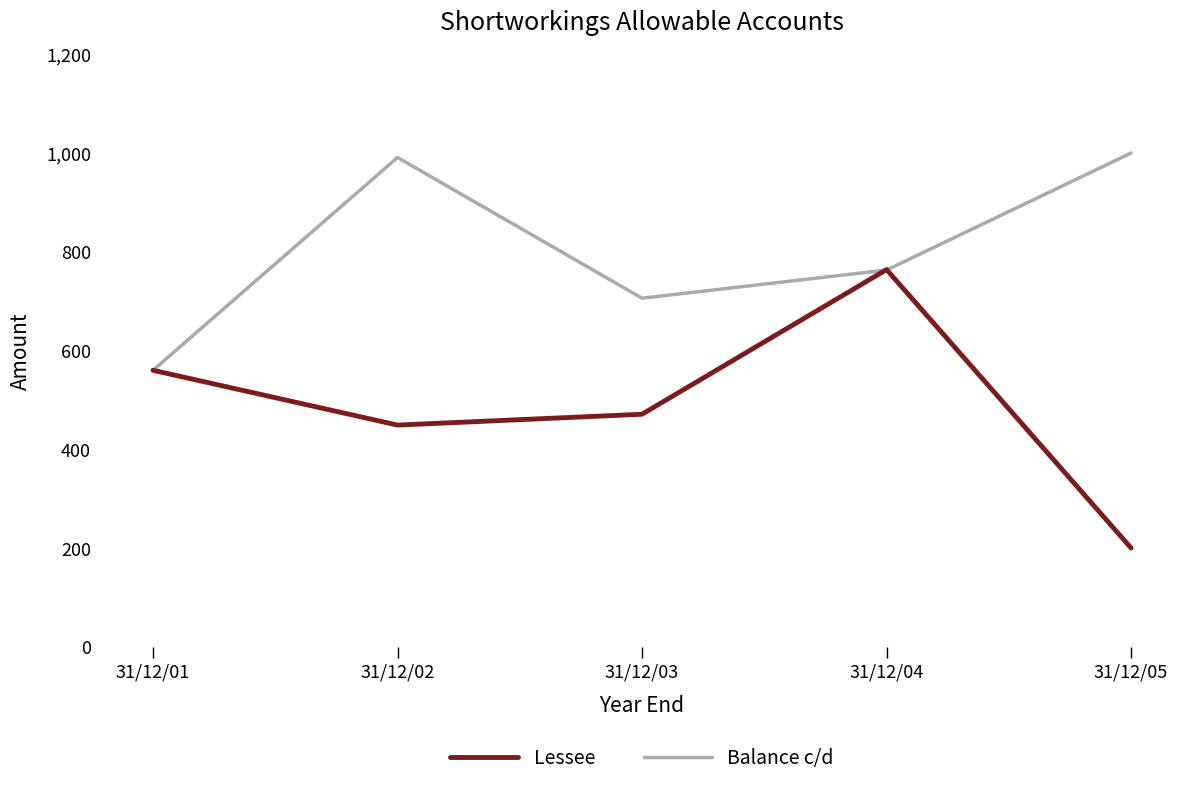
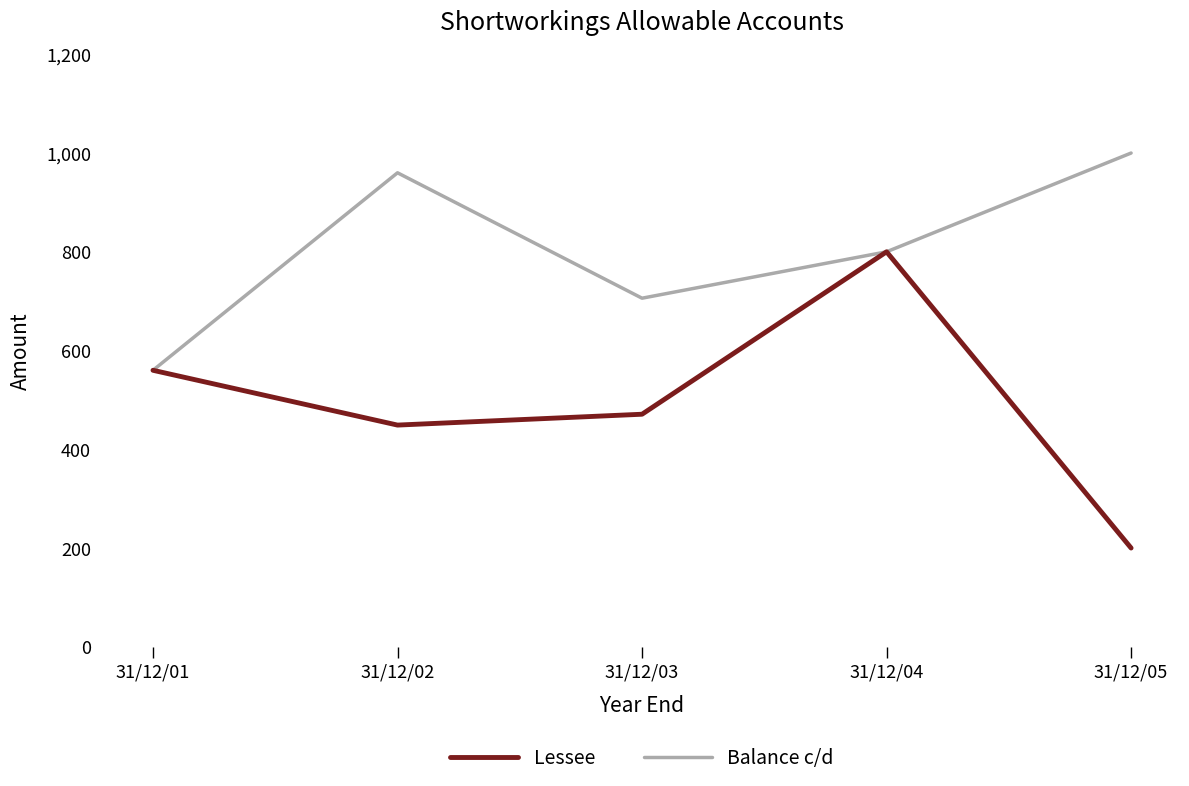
Balance c/d, 31/12/02: 990 -> 960
Lessee, 31/12/04: 760 -> 800
Balance c/d, 31/12/04: 760 -> 800
